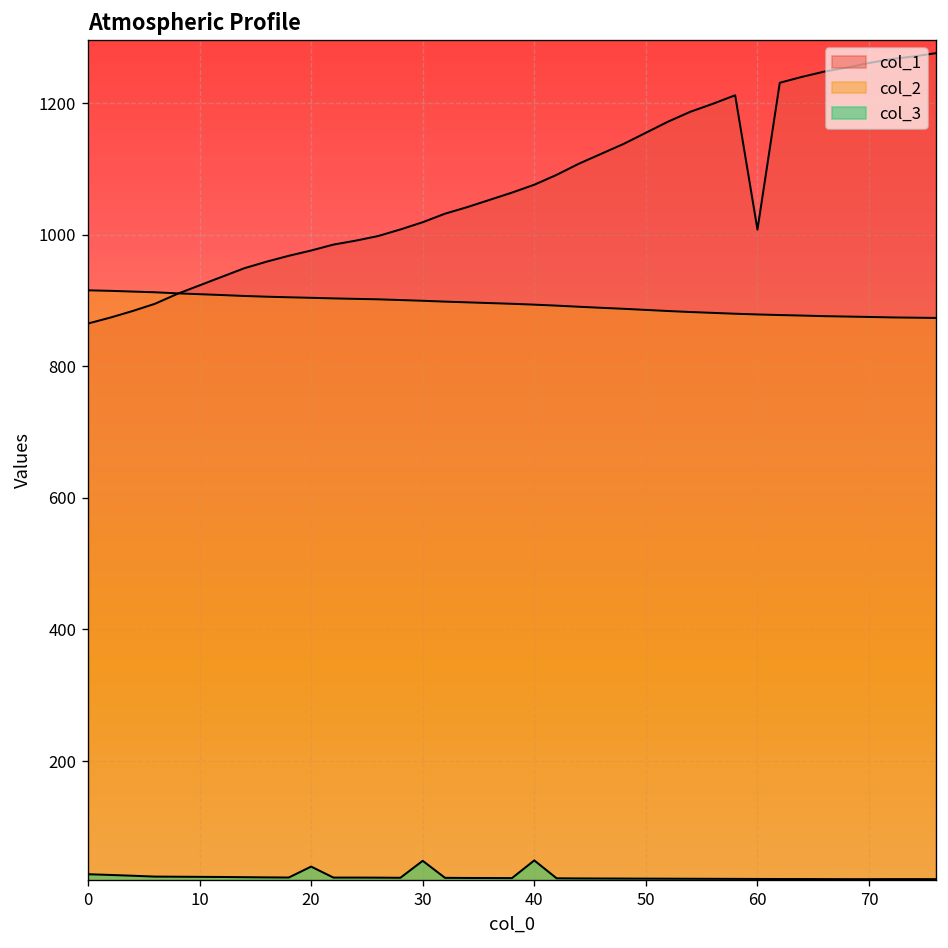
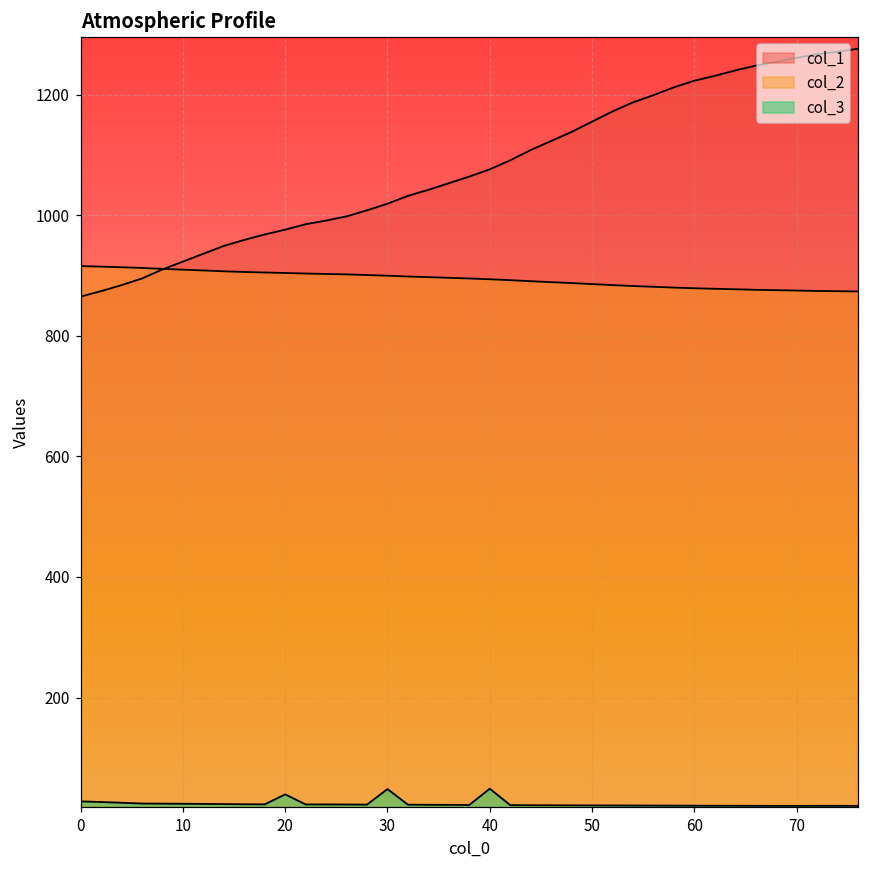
col_1, 60: 1010 -> 1220
